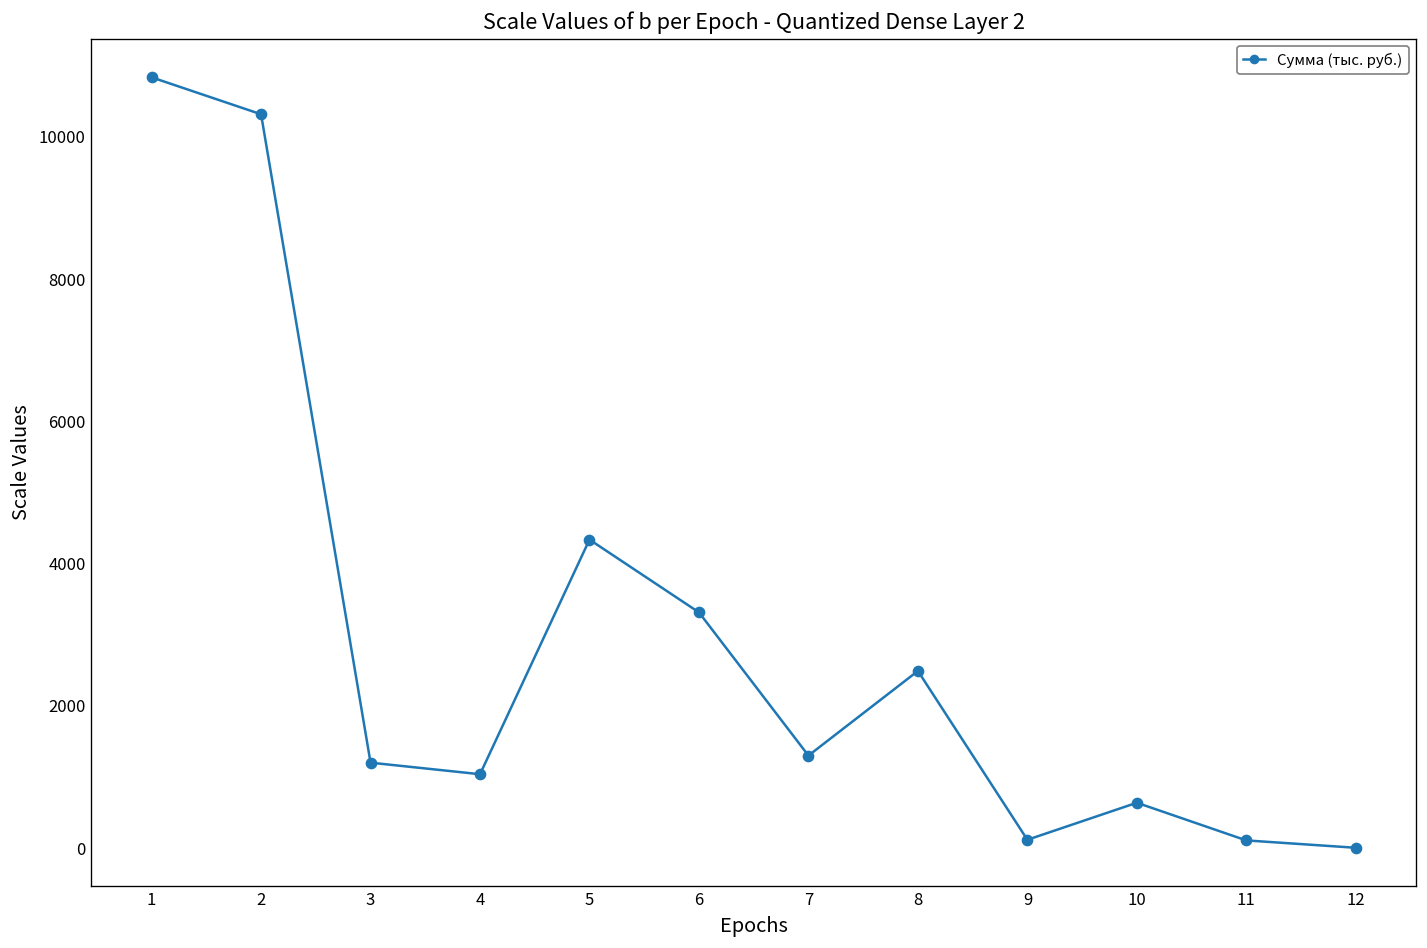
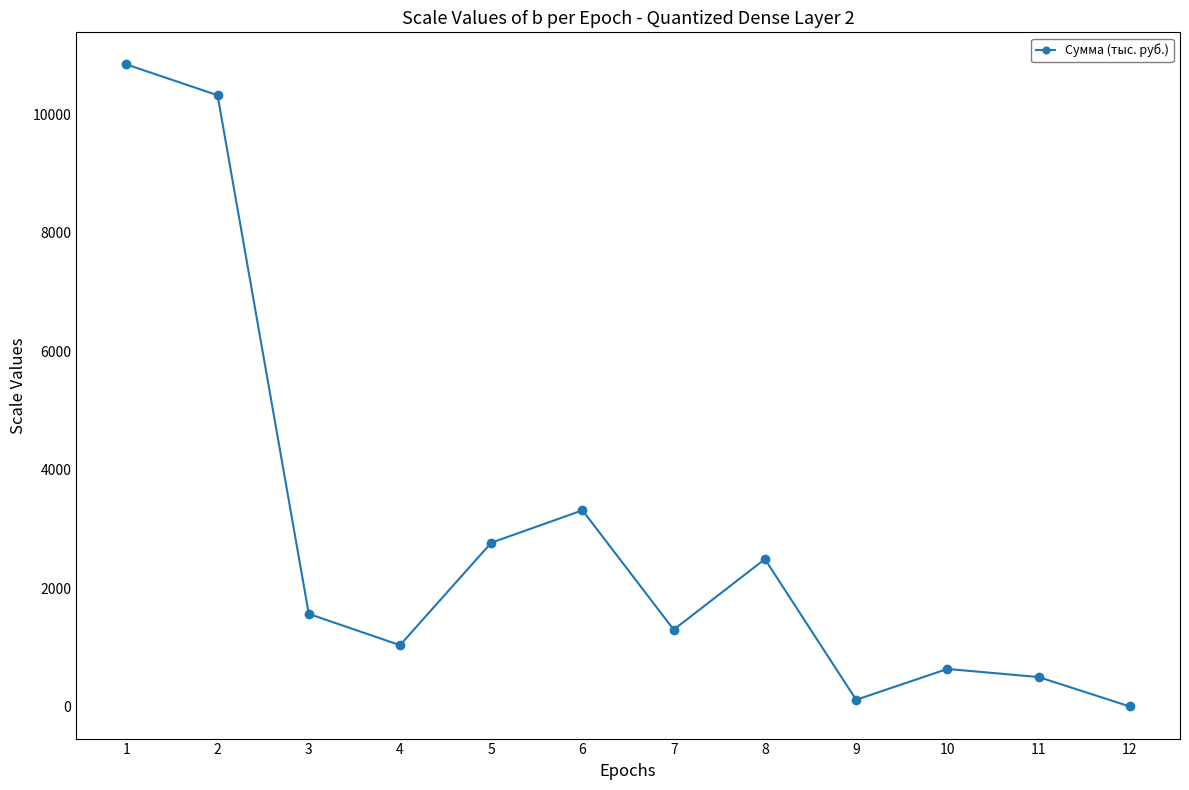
3: 1200 -> 1600
5: 4300 -> 2800
11: 100 -> 500
